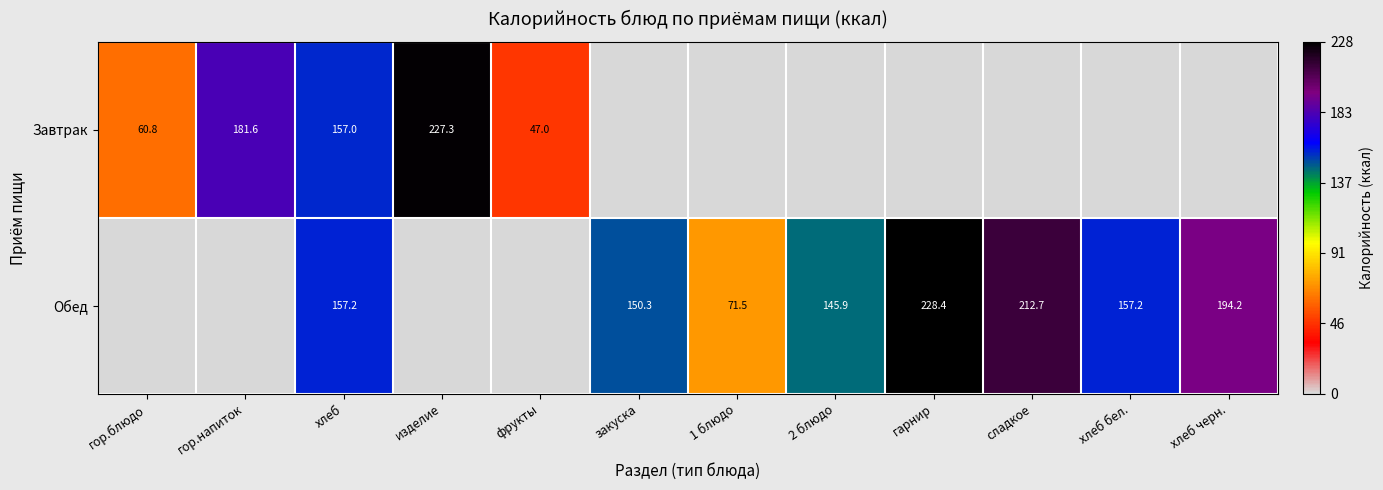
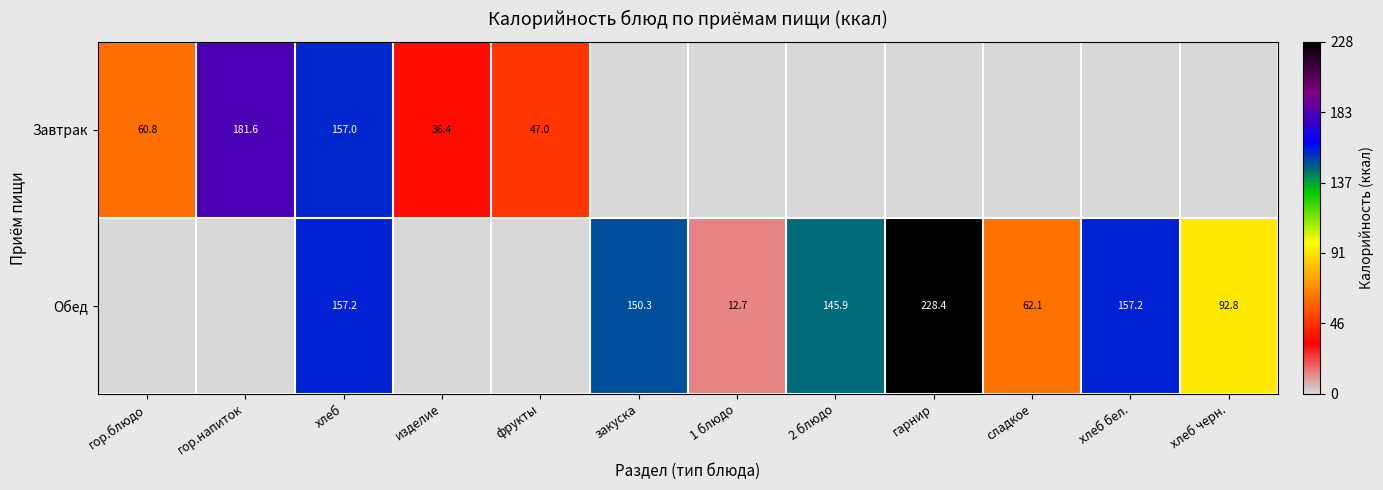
Завтрак, изделие: 227.3 -> 36.4
Обед, 1 блюдо: 71.5 -> 12.7
Обед, сладкое: 212.7 -> 62.1
Обед, хлеб черн.: 194.2 -> 92.8
